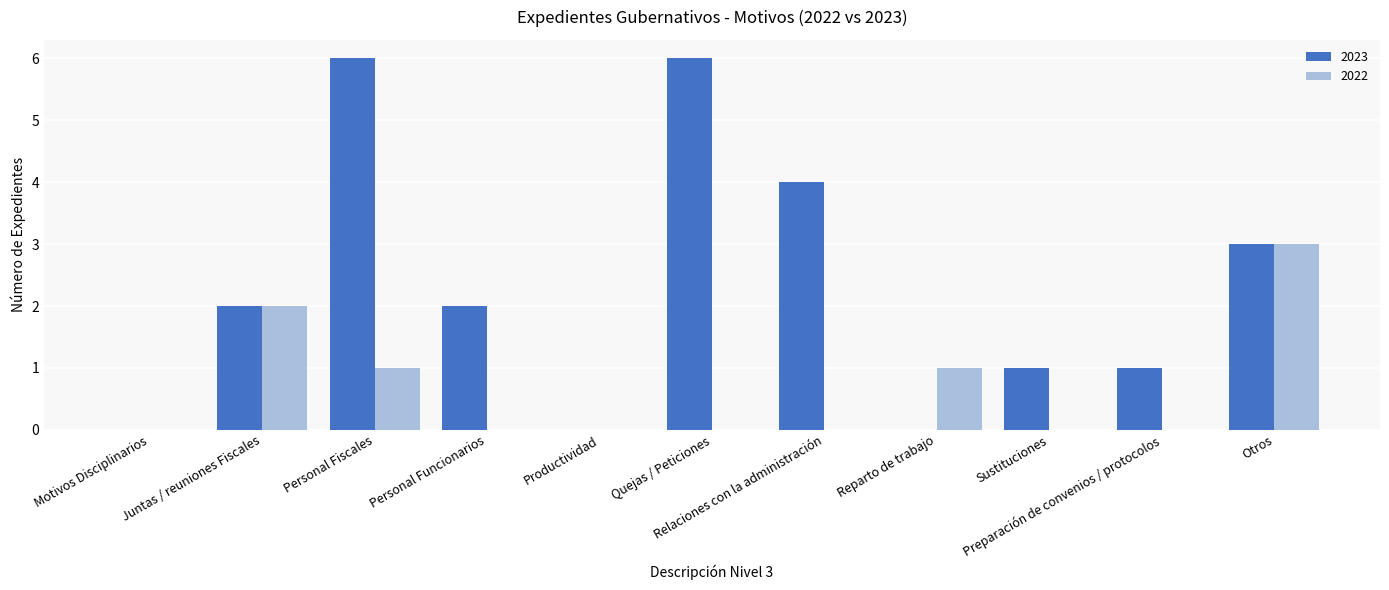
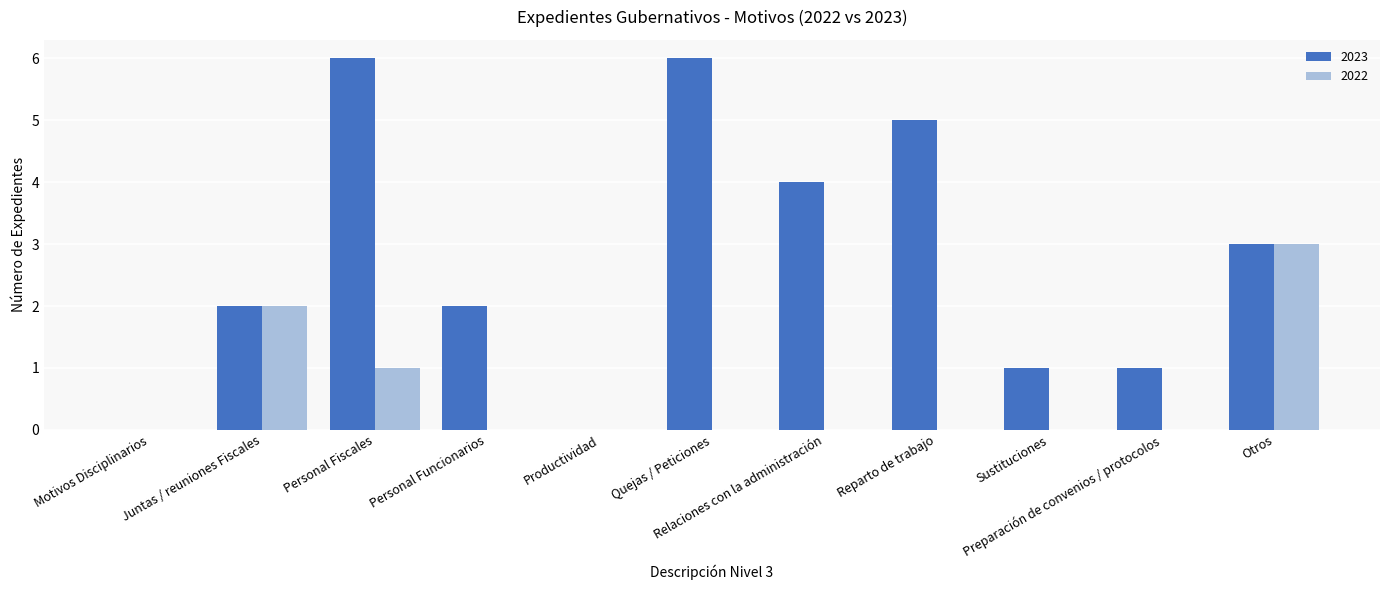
2023, Reparto de trabajo: 0 -> 5
2022, Reparto de trabajo: 1 -> 0
